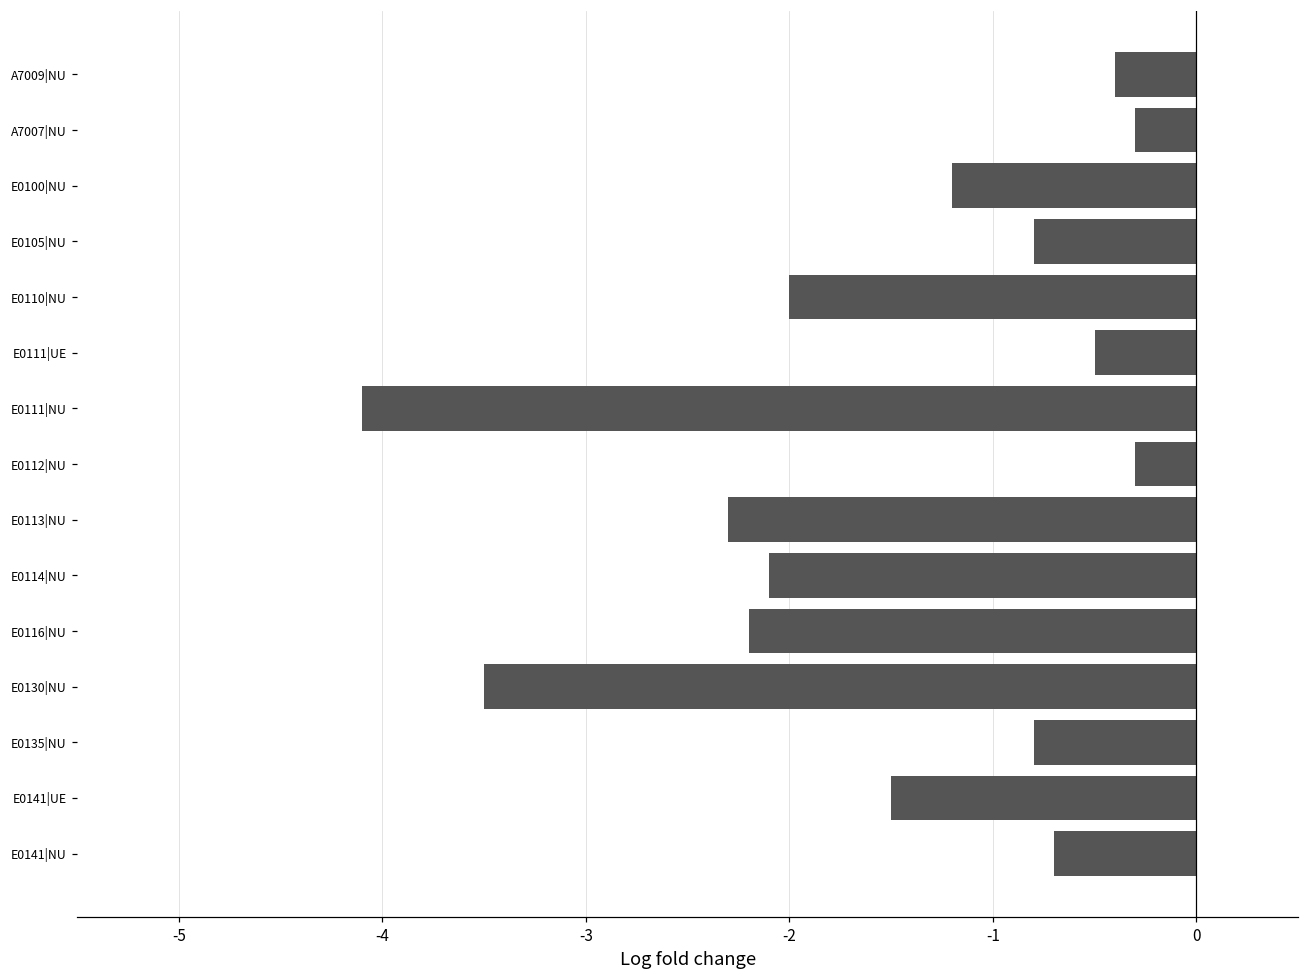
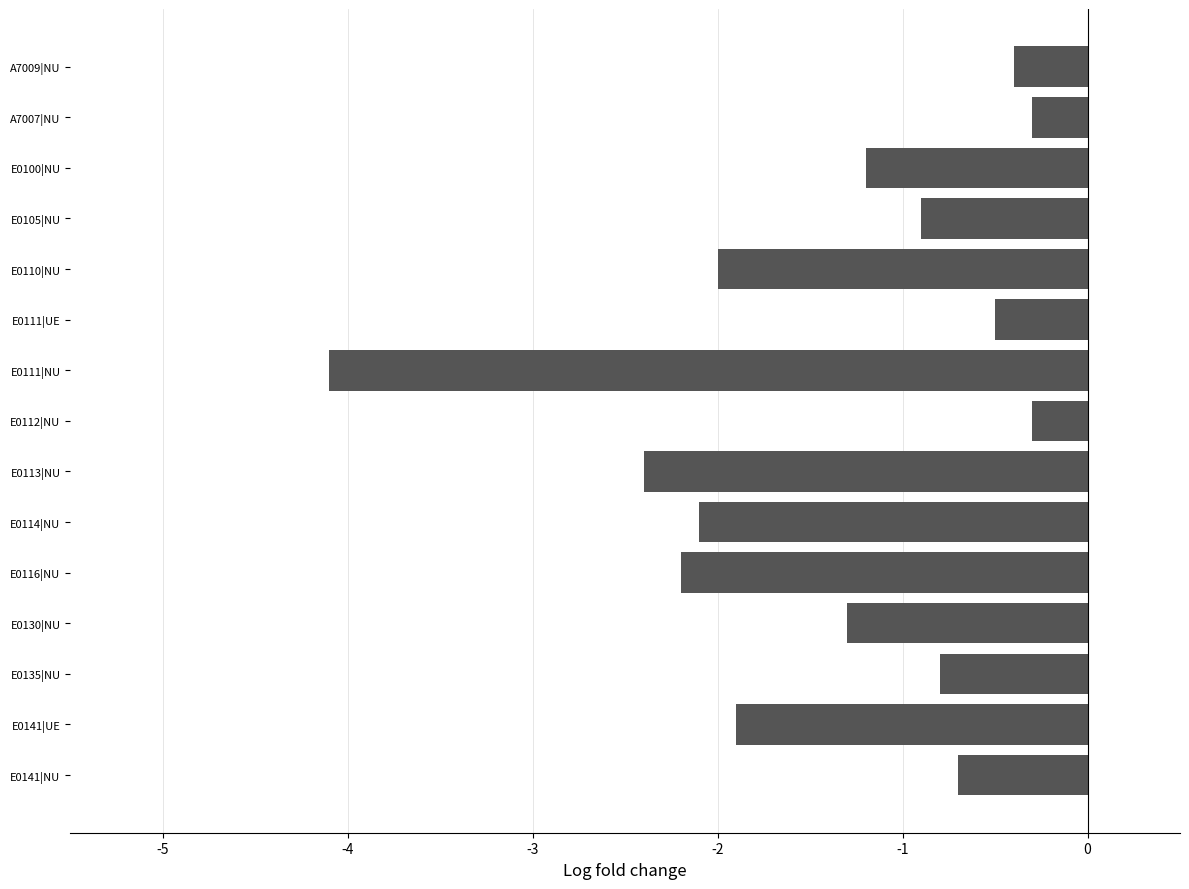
E0105|NU: -0.8 -> -0.9
E0113|NU: -2.3 -> -2.4
E0130|NU: -3.5 -> -1.3
E0141|UE: -1.5 -> -1.9
